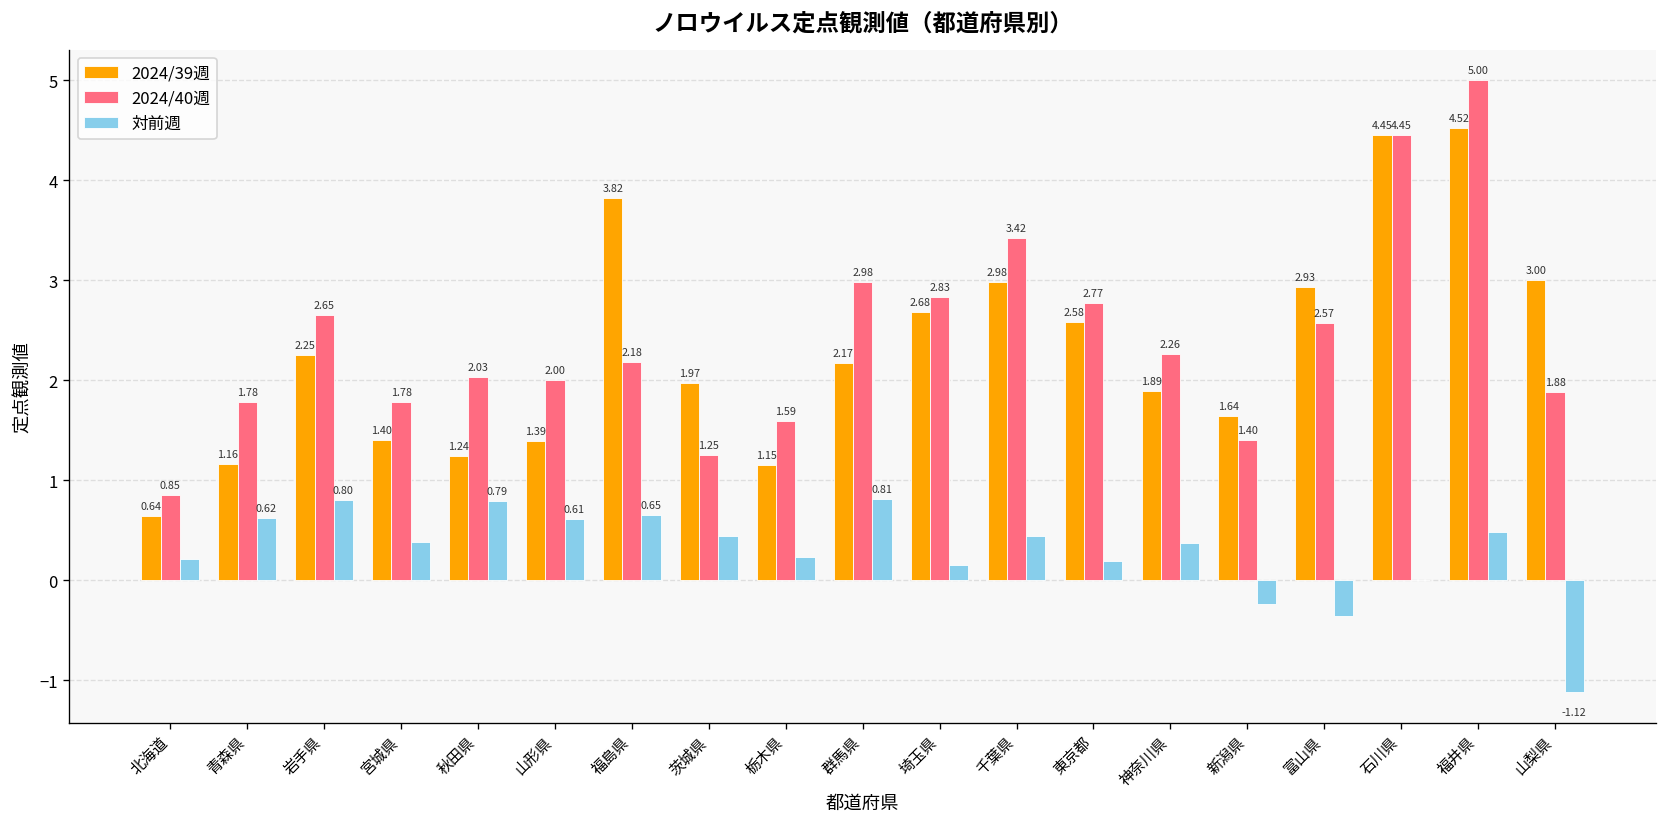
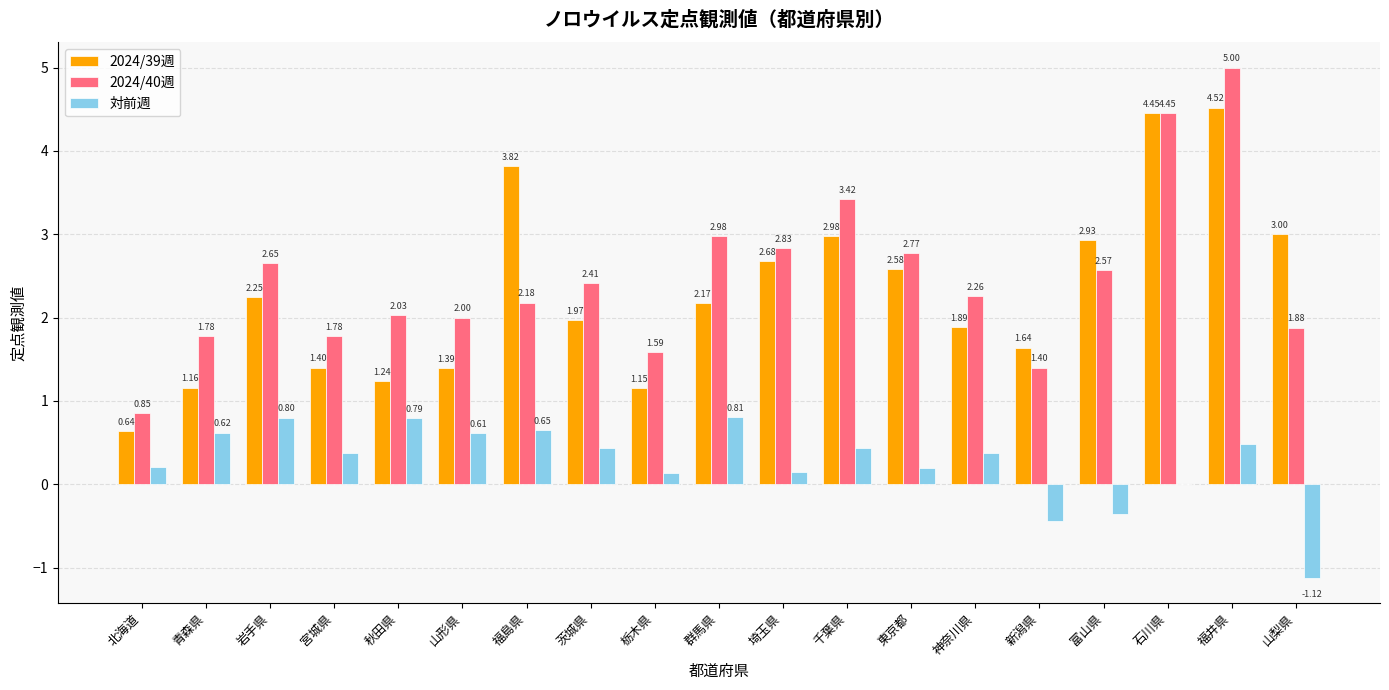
2024/40週, 茨城県: 1.25 -> 2.41
対前週, 栃木県: 0.2 -> 0.1
対前週, 新潟県: -0.2 -> -0.4
